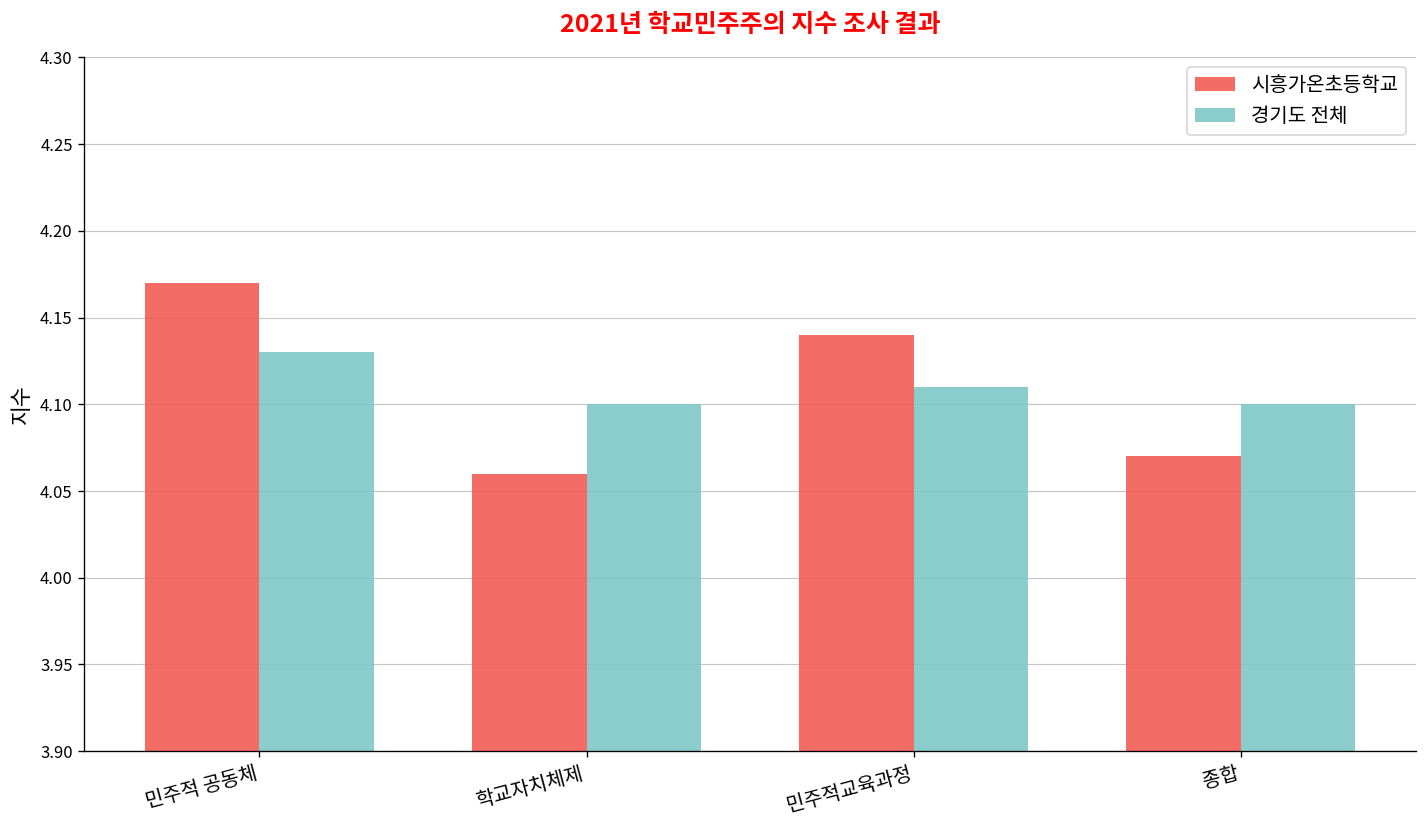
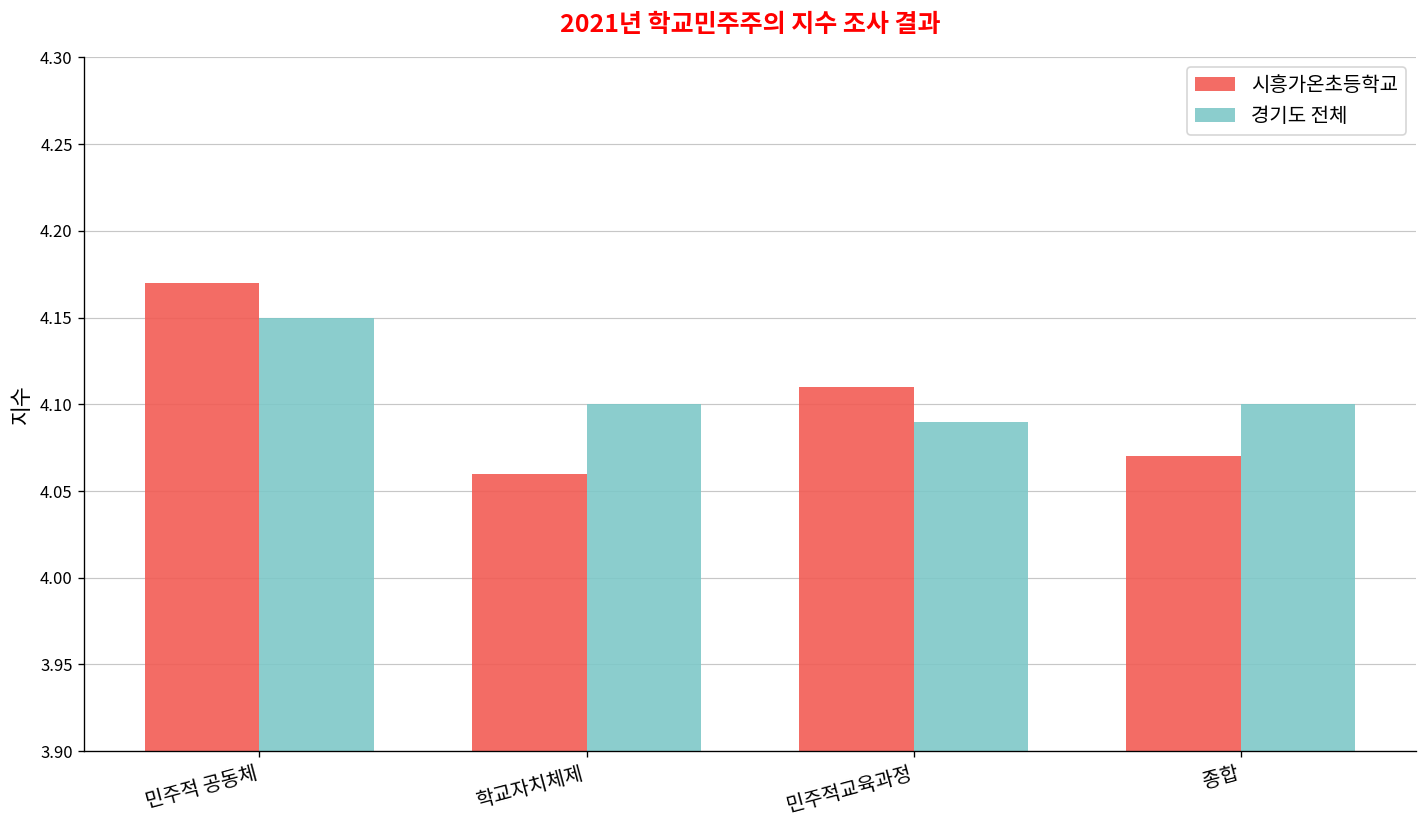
경기도 전체, 민주적 공동체: 4.13 -> 4.15
시흥가온초등학교, 민주적교육과정: 4.14 -> 4.11
경기도 전체, 민주적교육과정: 4.11 -> 4.09
